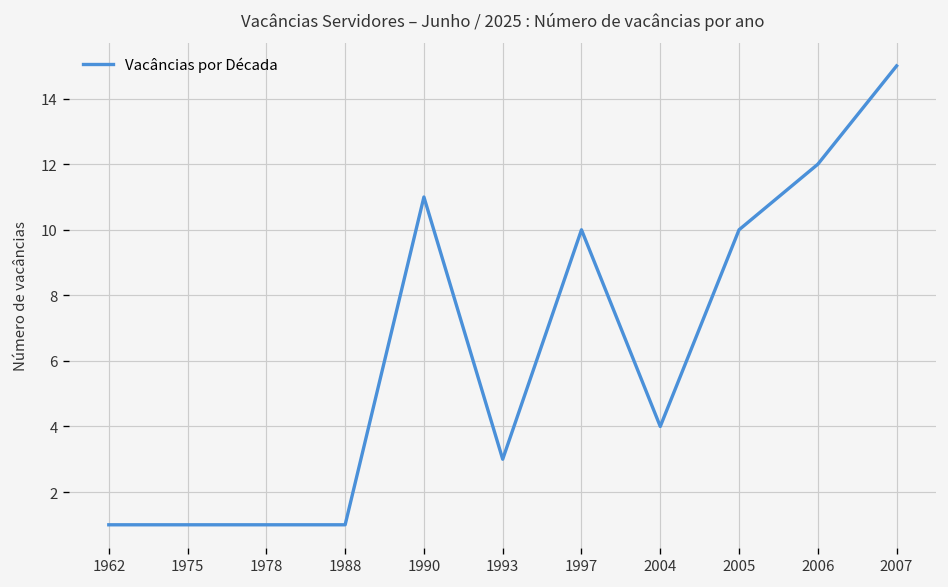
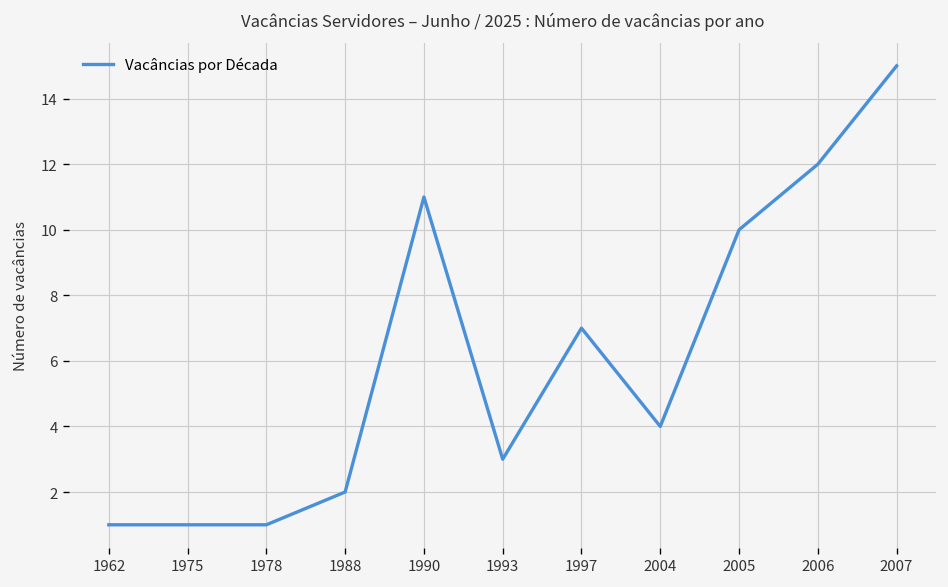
1988: 1 -> 2
1997: 10 -> 7
